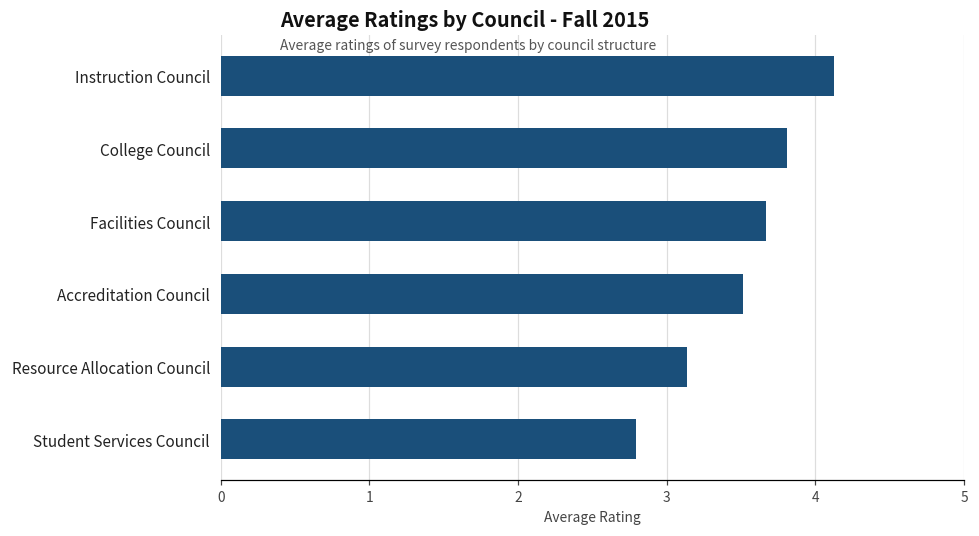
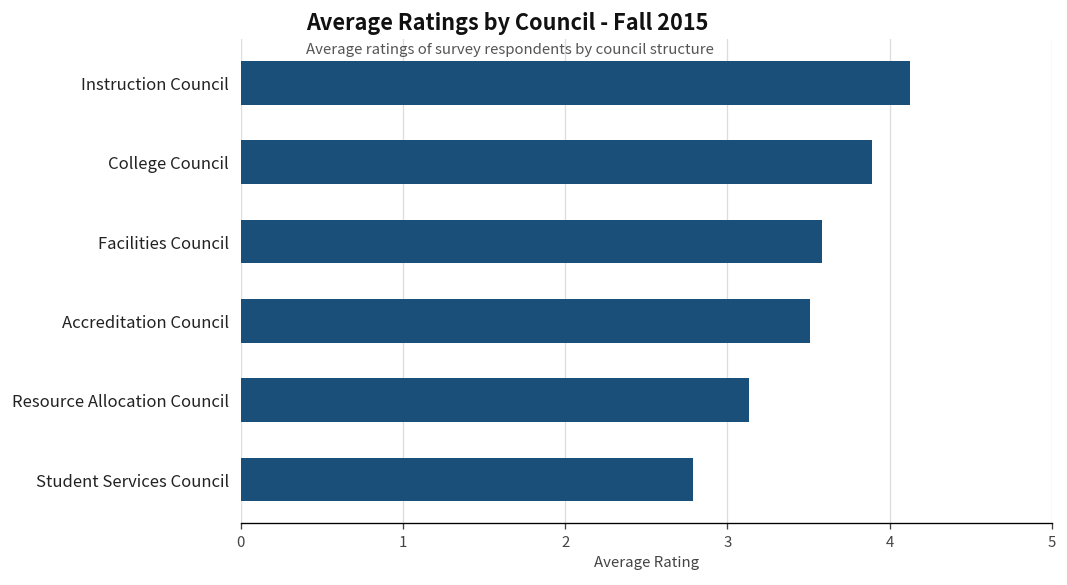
College Council: 3.81 -> 3.89
Facilities Council: 3.67 -> 3.58
